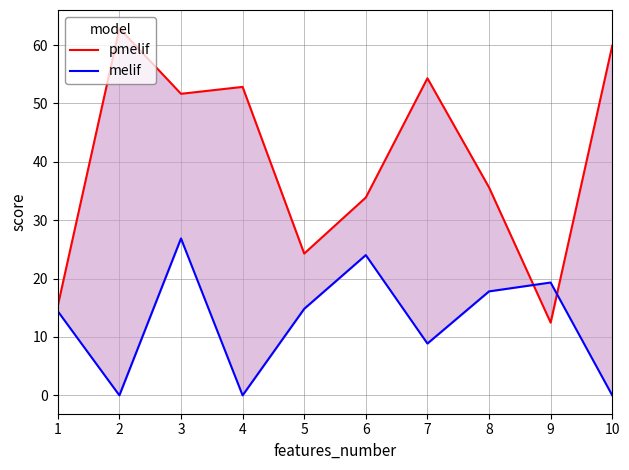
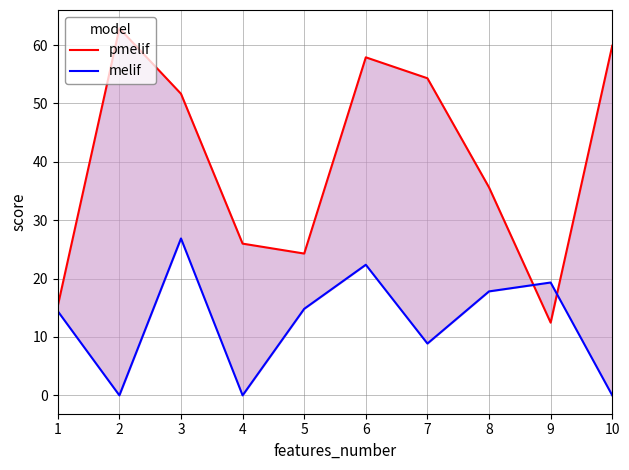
pmelif, 4: 53 -> 26
pmelif, 6: 34 -> 58
melif, 6: 24 -> 22
